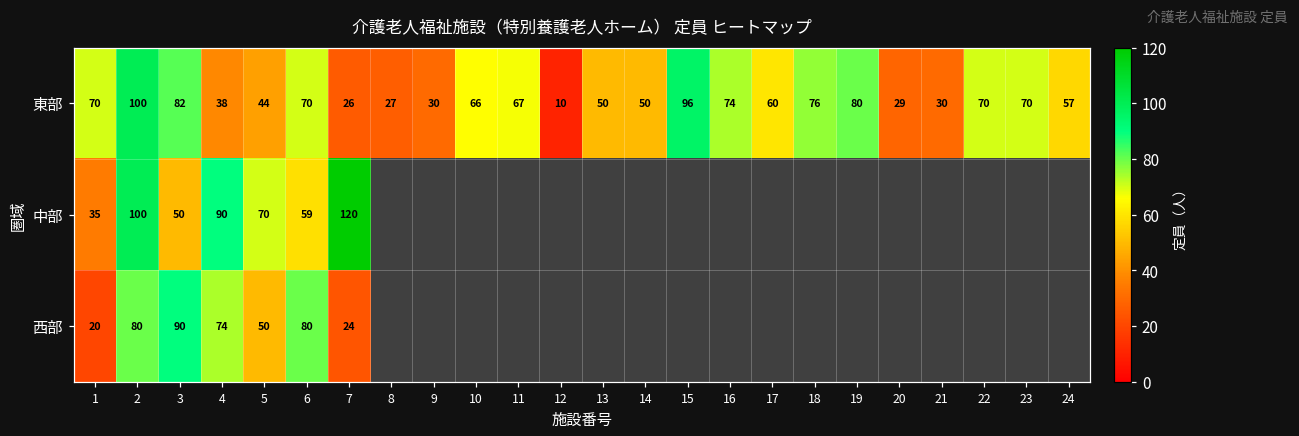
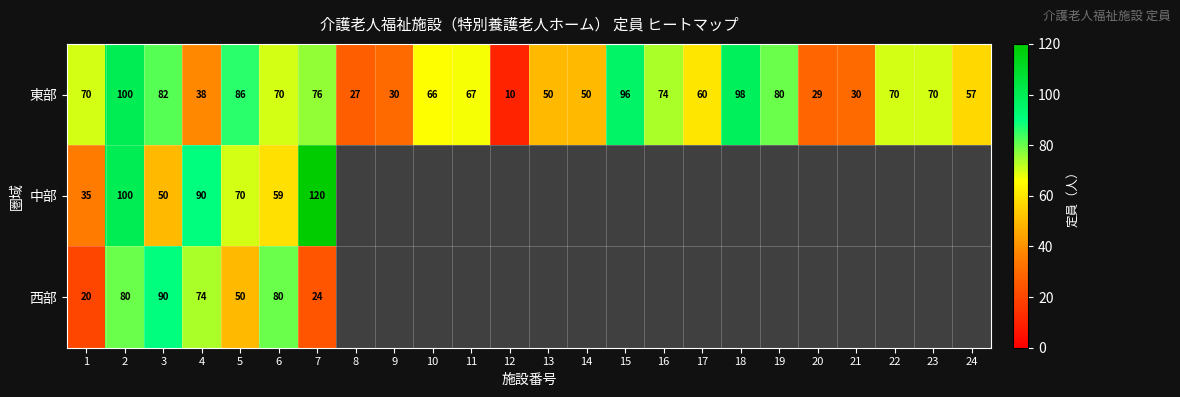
東部, 5: 44 -> 86
東部, 7: 26 -> 76
東部, 18: 76 -> 98
